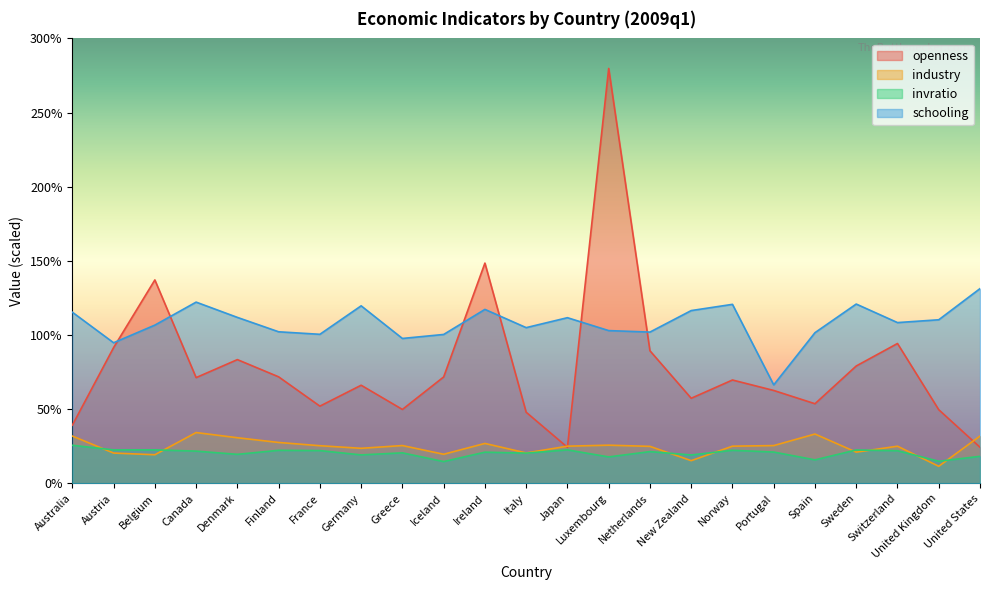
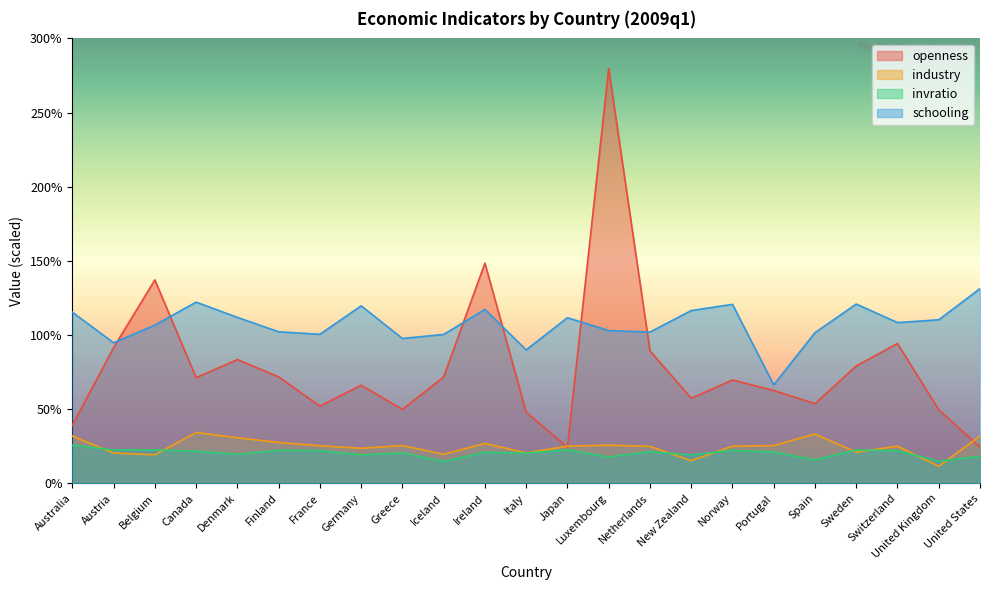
schooling, Italy: 105% -> 90%
